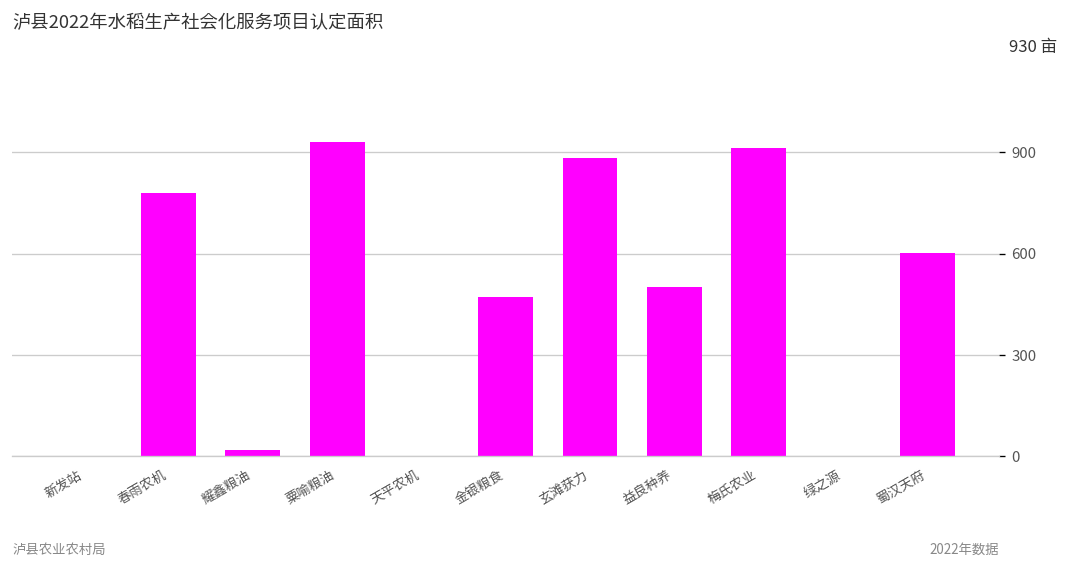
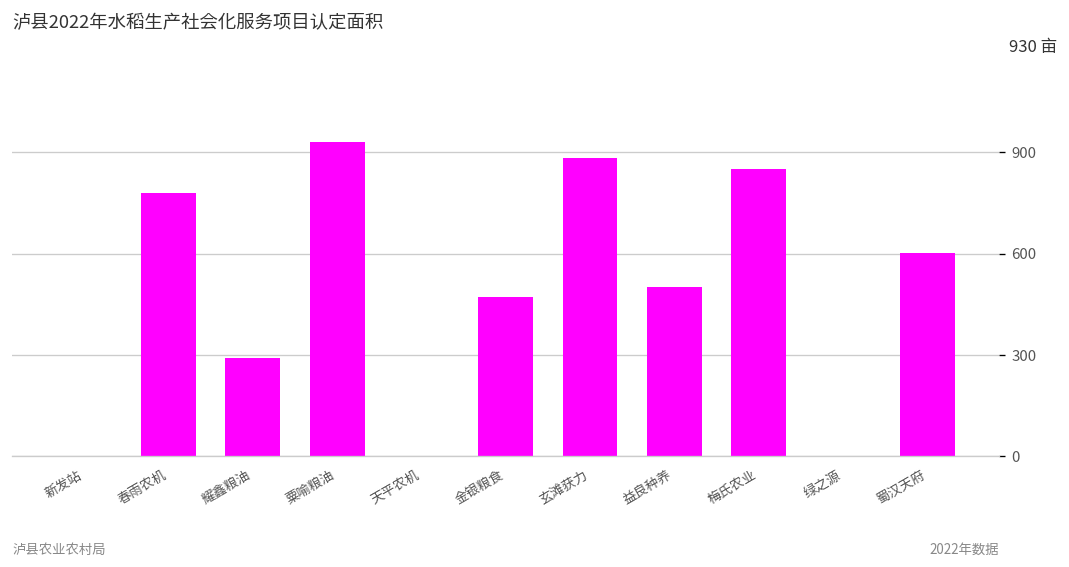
耀鑫粮油: 20 -> 290
梅氏农业: 910 -> 850
